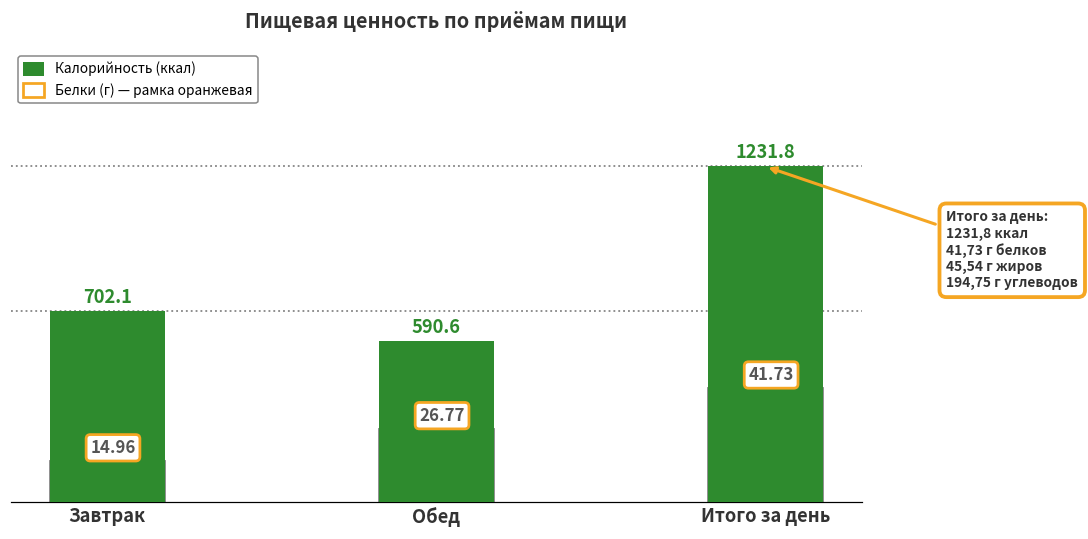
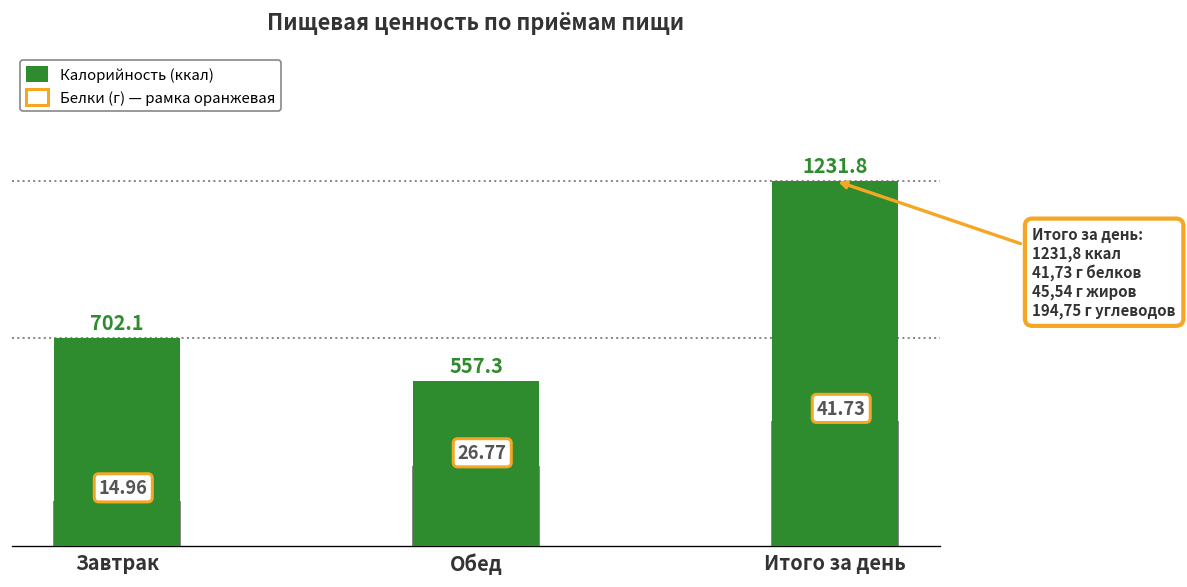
Калорийность (ккал), Обед: 590.6 -> 557.3
